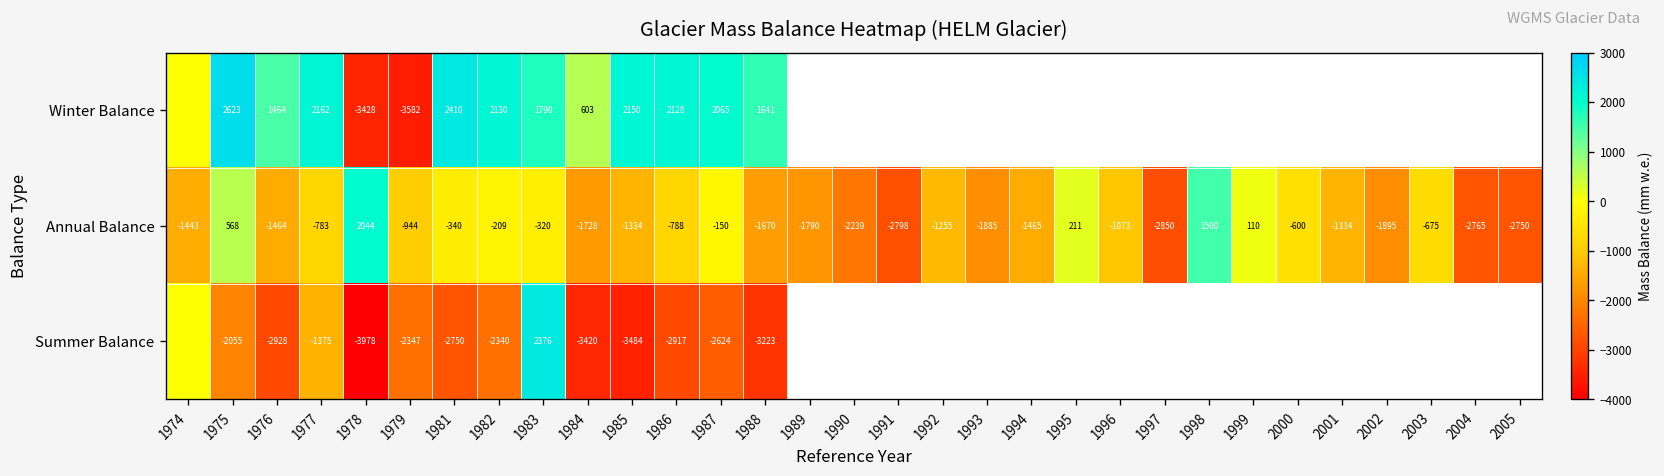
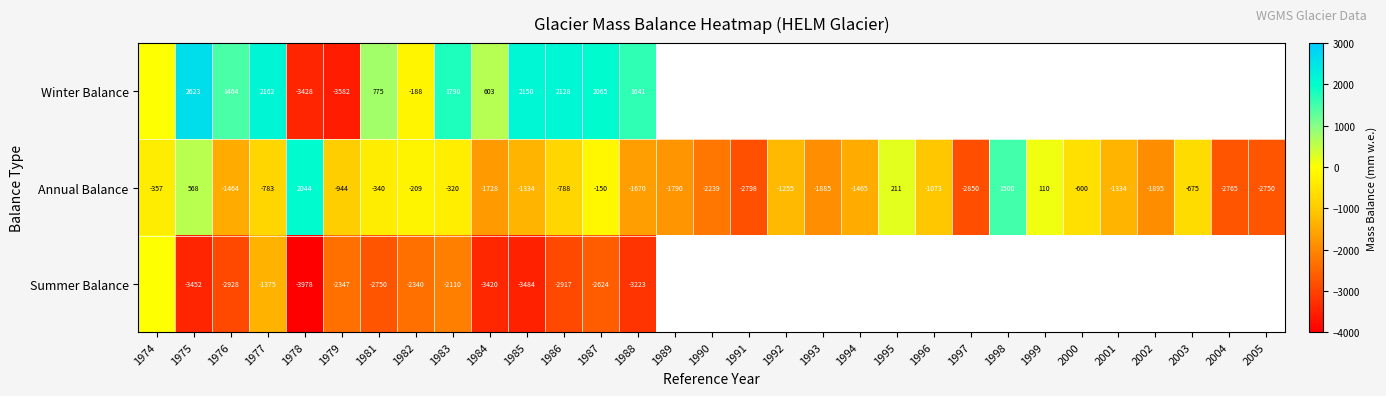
Winter Balance, 1981: 2410 -> 775
Winter Balance, 1982: 2130 -> -188
Annual Balance, 1974: -1443 -> -357
Summer Balance, 1975: -2055 -> -3452
Summer Balance, 1983: 2376 -> -2110
